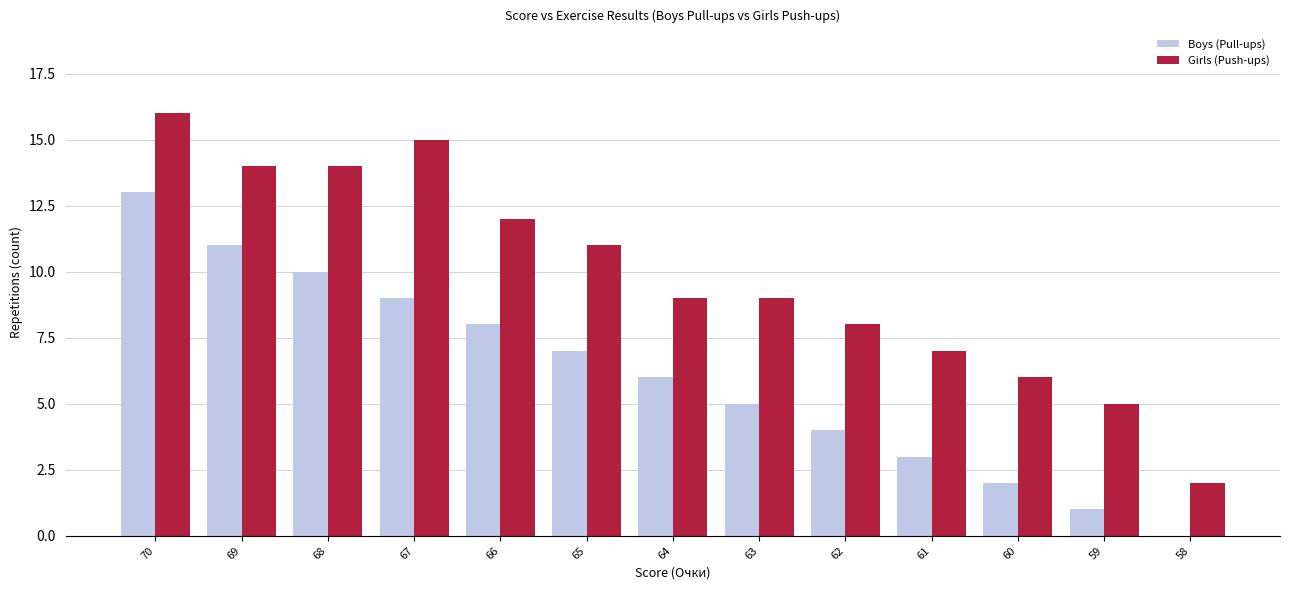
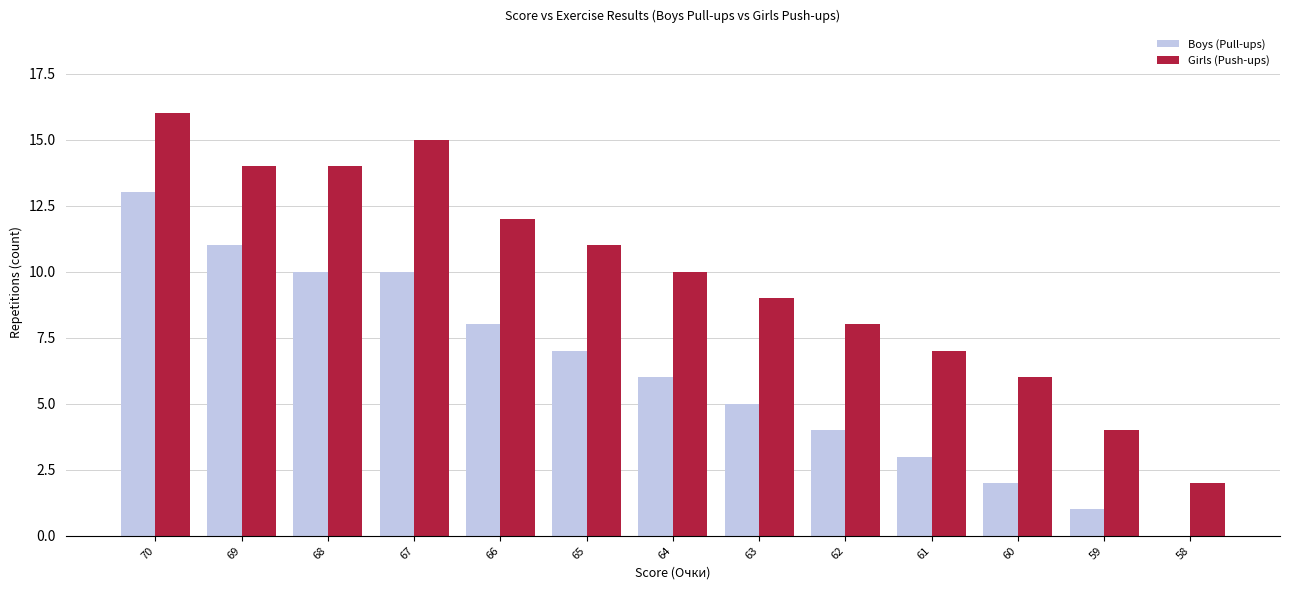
Boys (Pull-ups), 67: 9 -> 10
Girls (Push-ups), 64: 9 -> 10
Girls (Push-ups), 59: 5 -> 4
